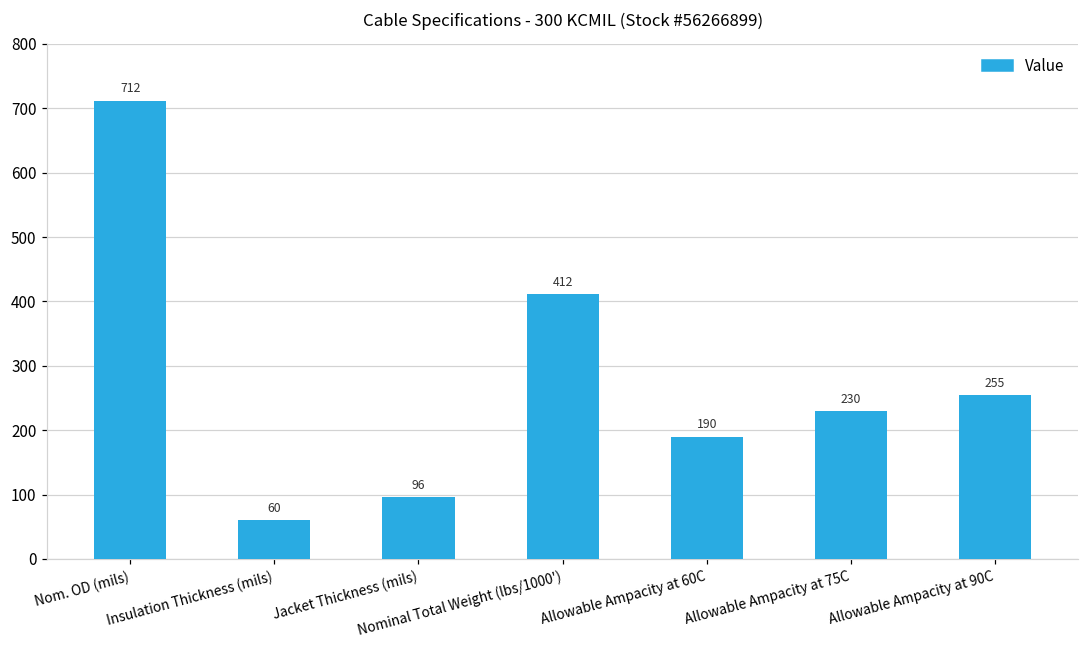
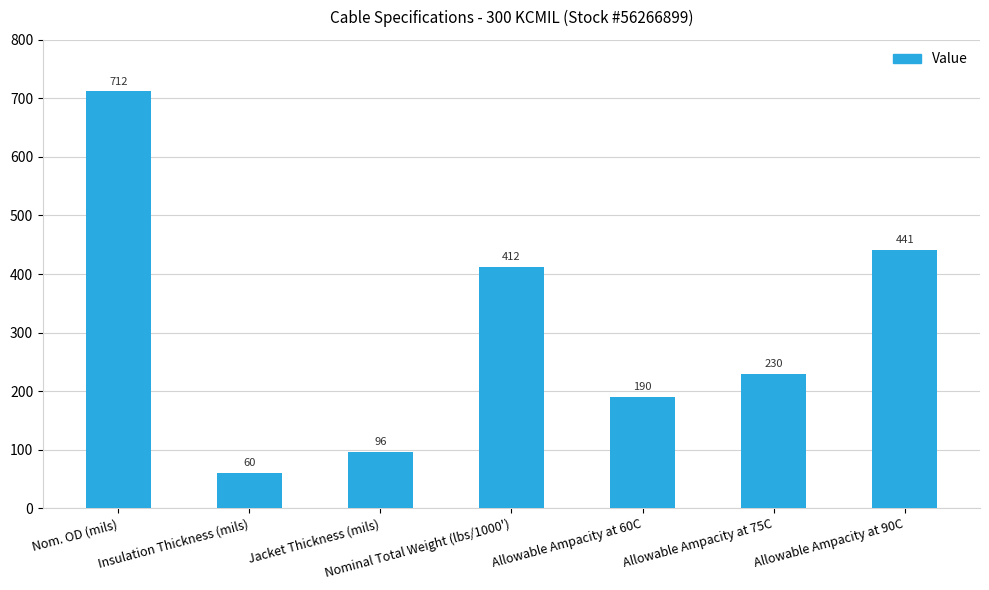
Allowable Ampacity at 90C: 255 -> 441
